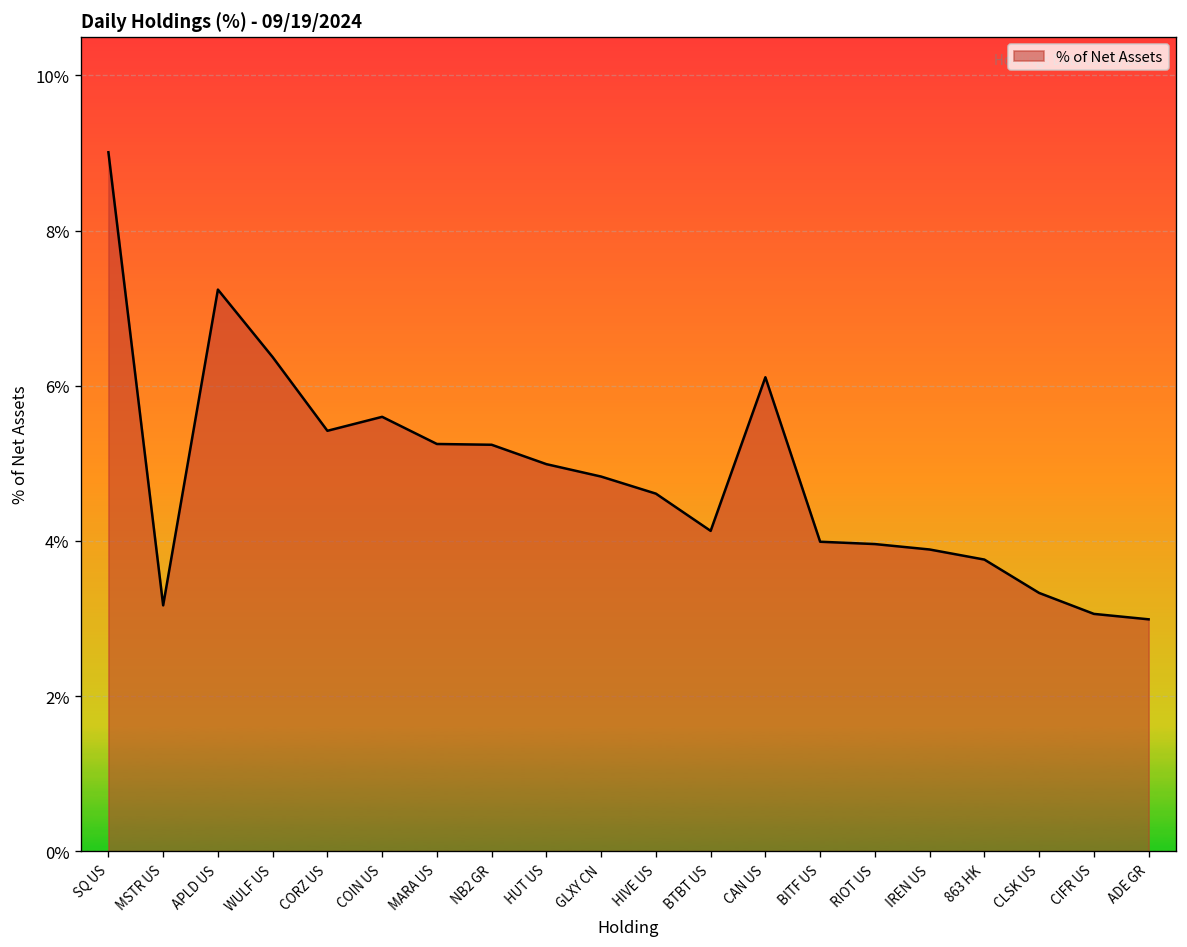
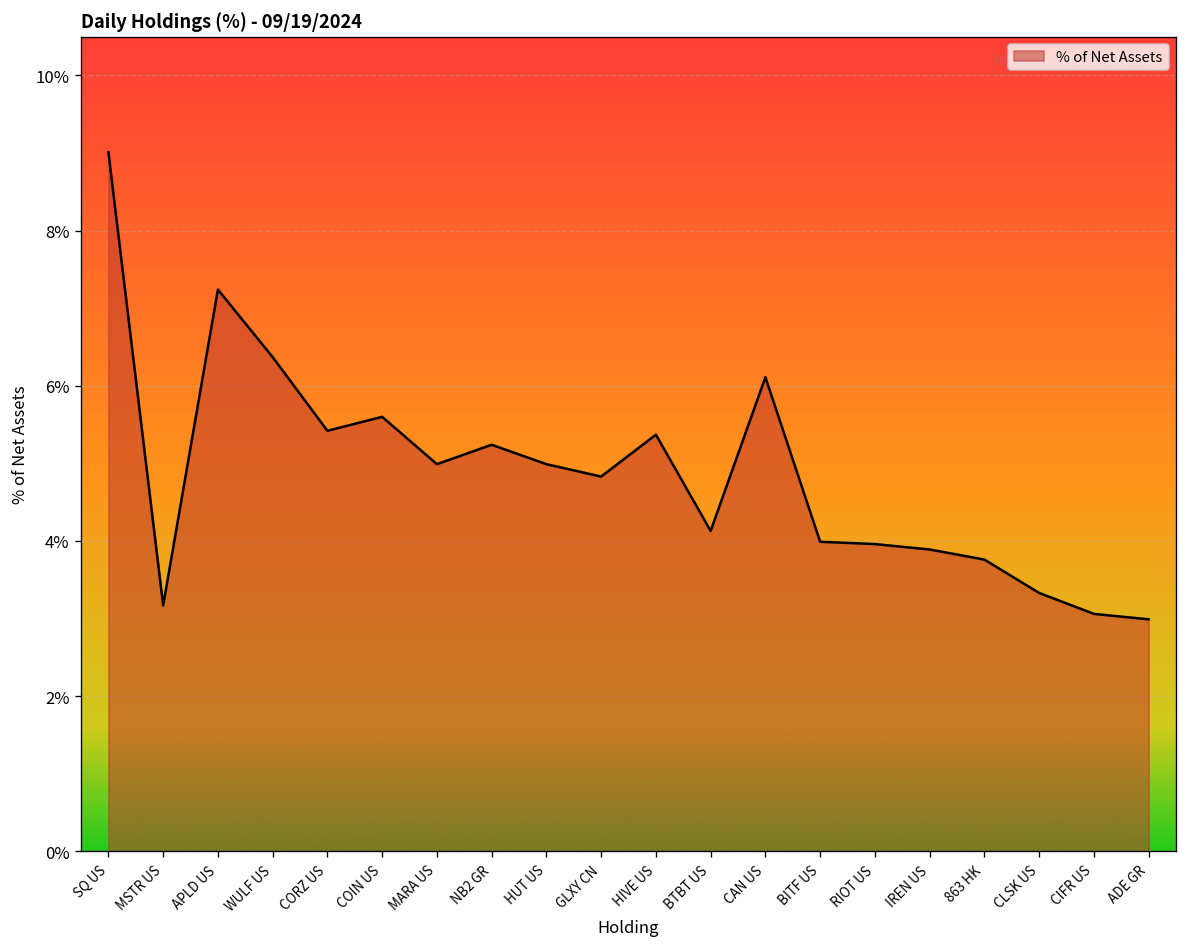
MARA US: 5.3% -> 5.0%
HIVE US: 4.6% -> 5.4%
